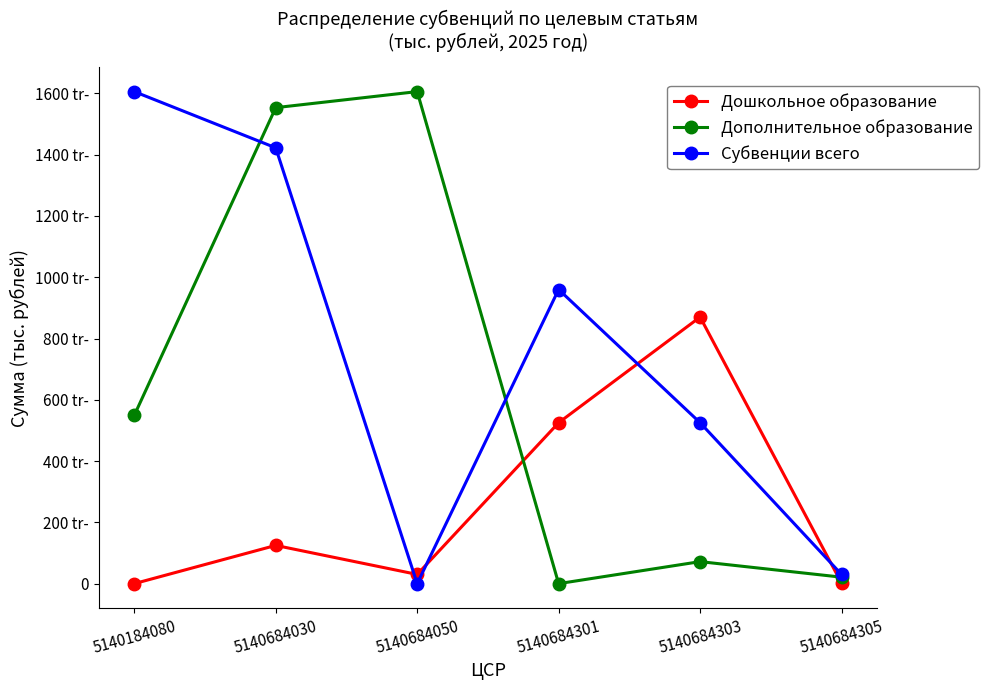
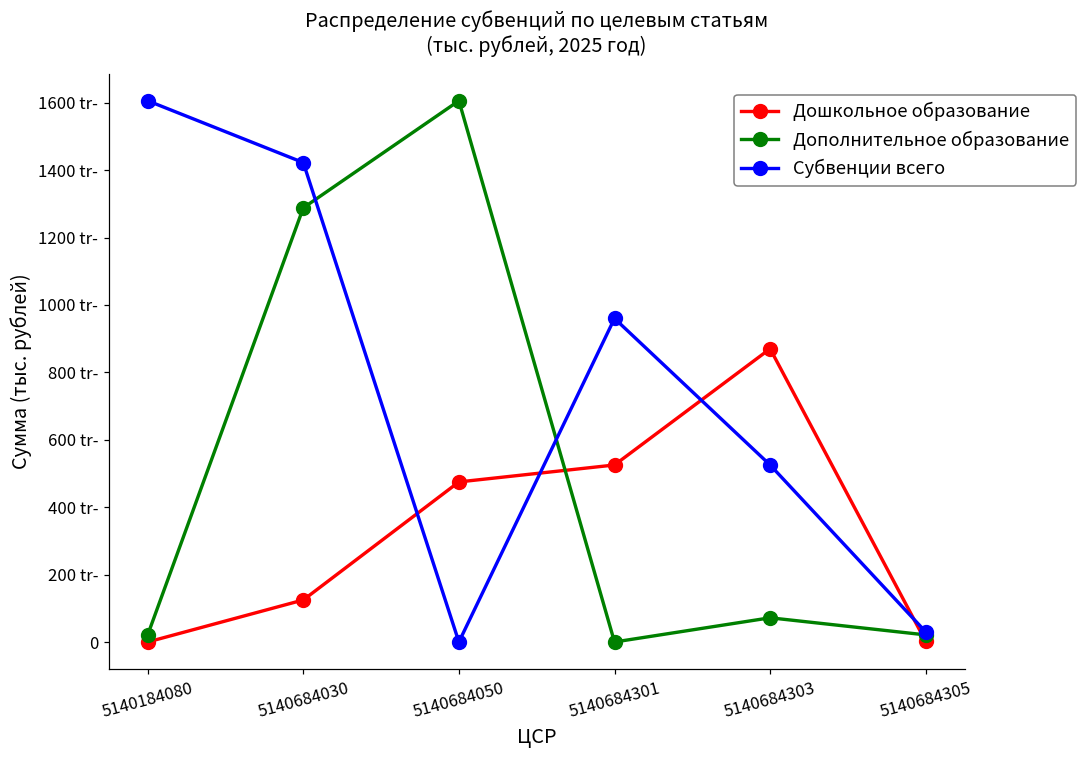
Дополнительное образование, 5140184080: 550 tr- -> 20 tr-
Дополнительное образование, 5140684030: 1550 tr- -> 1290 tr-
Дошкольное образование, 5140684050: 30 tr- -> 480 tr-
